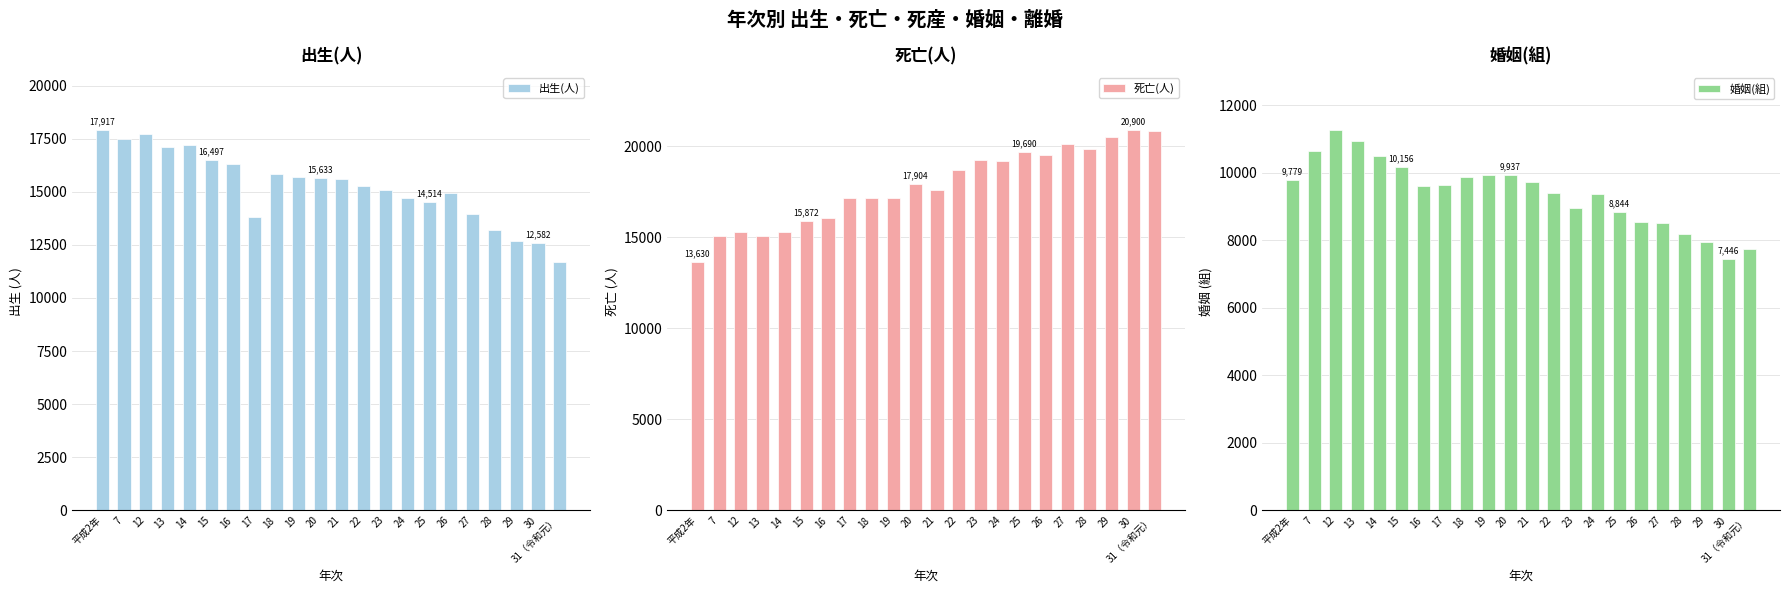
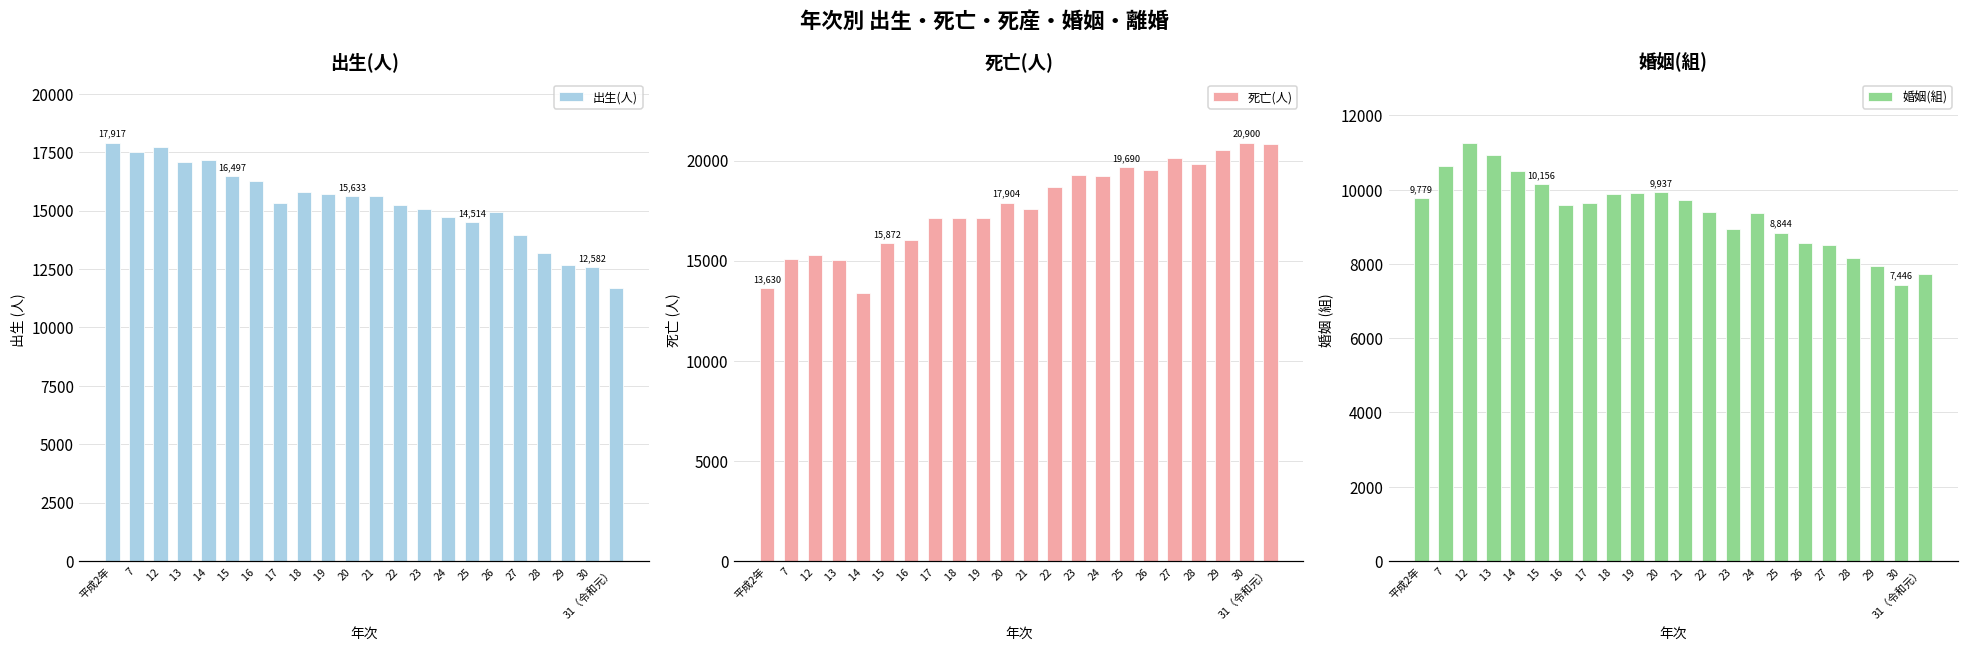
出生(人), 17: 13800 -> 15300
死亡(人), 14: 15300 -> 13400
